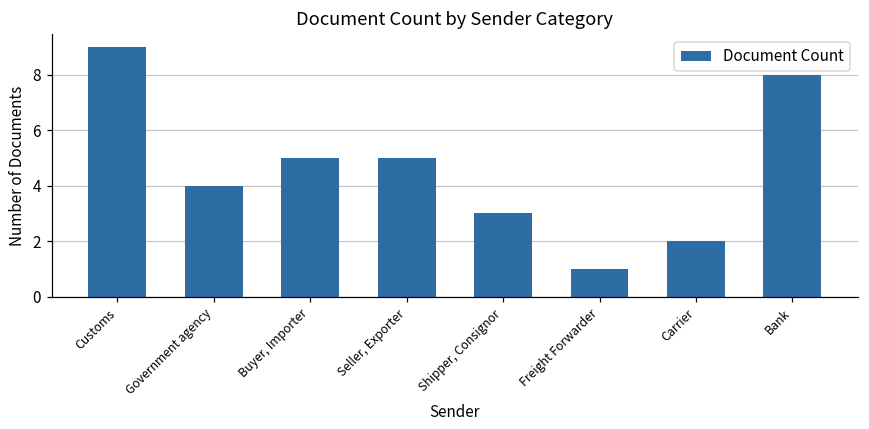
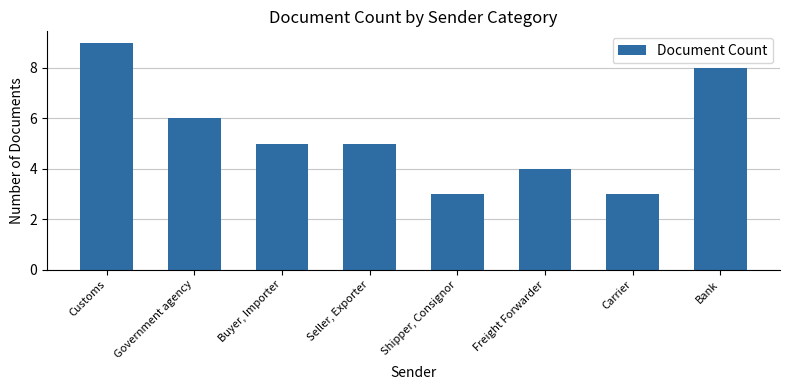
Government agency: 4 -> 6
Freight Forwarder: 1 -> 4
Carrier: 2 -> 3
